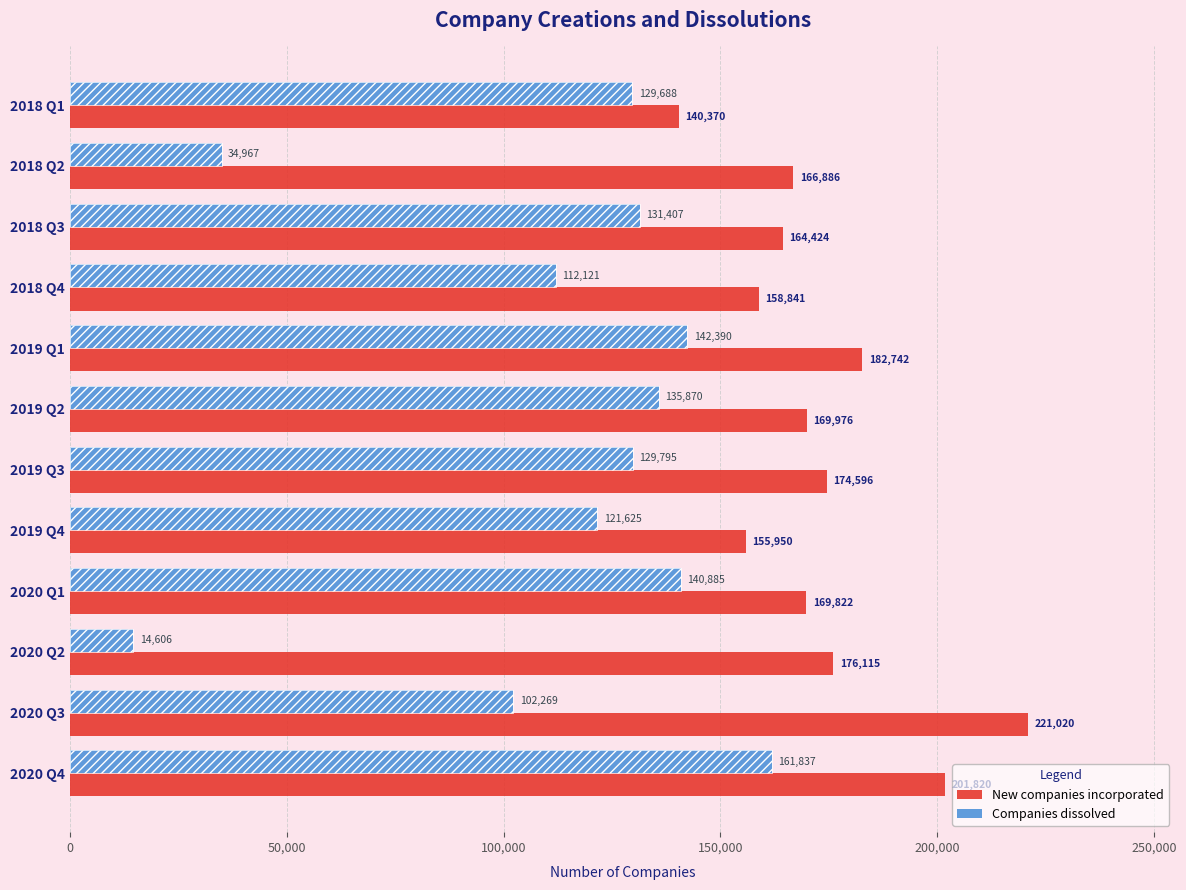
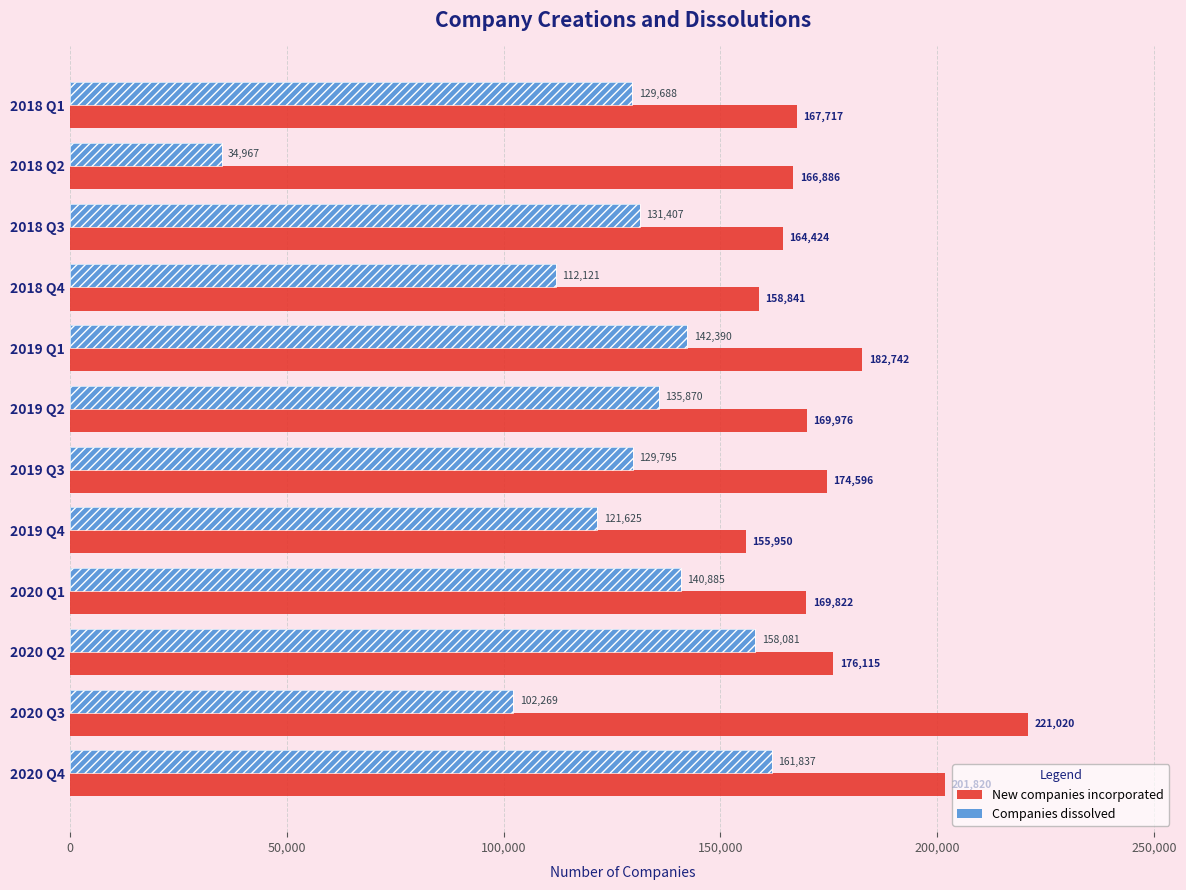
New companies incorporated, 2018 Q1: 140,370 -> 167,717
Companies dissolved, 2020 Q2: 14,606 -> 158,081
